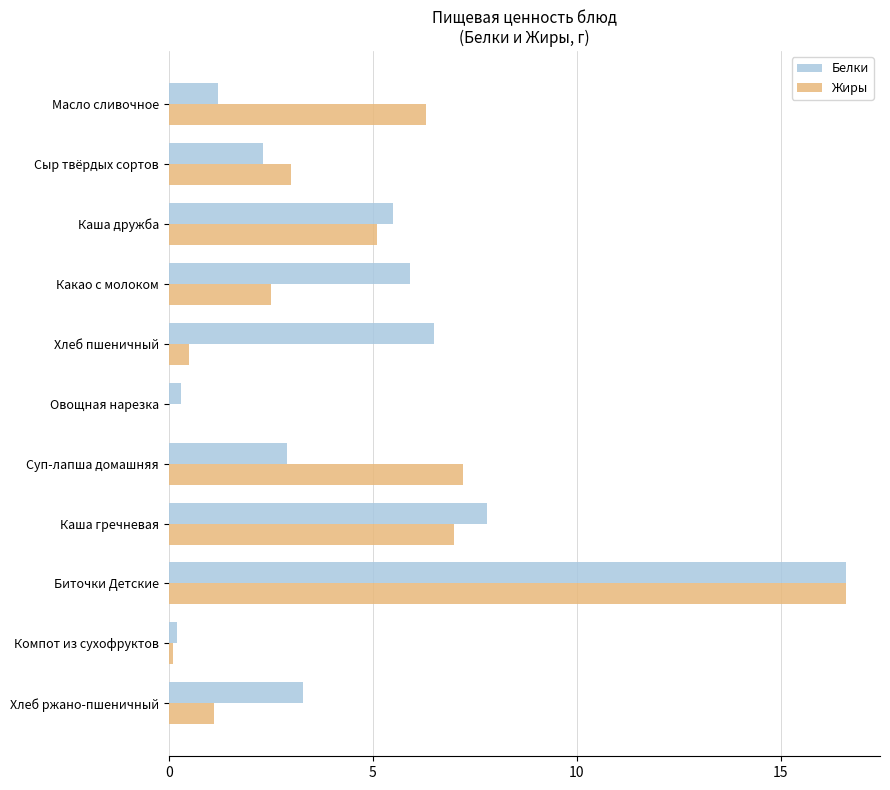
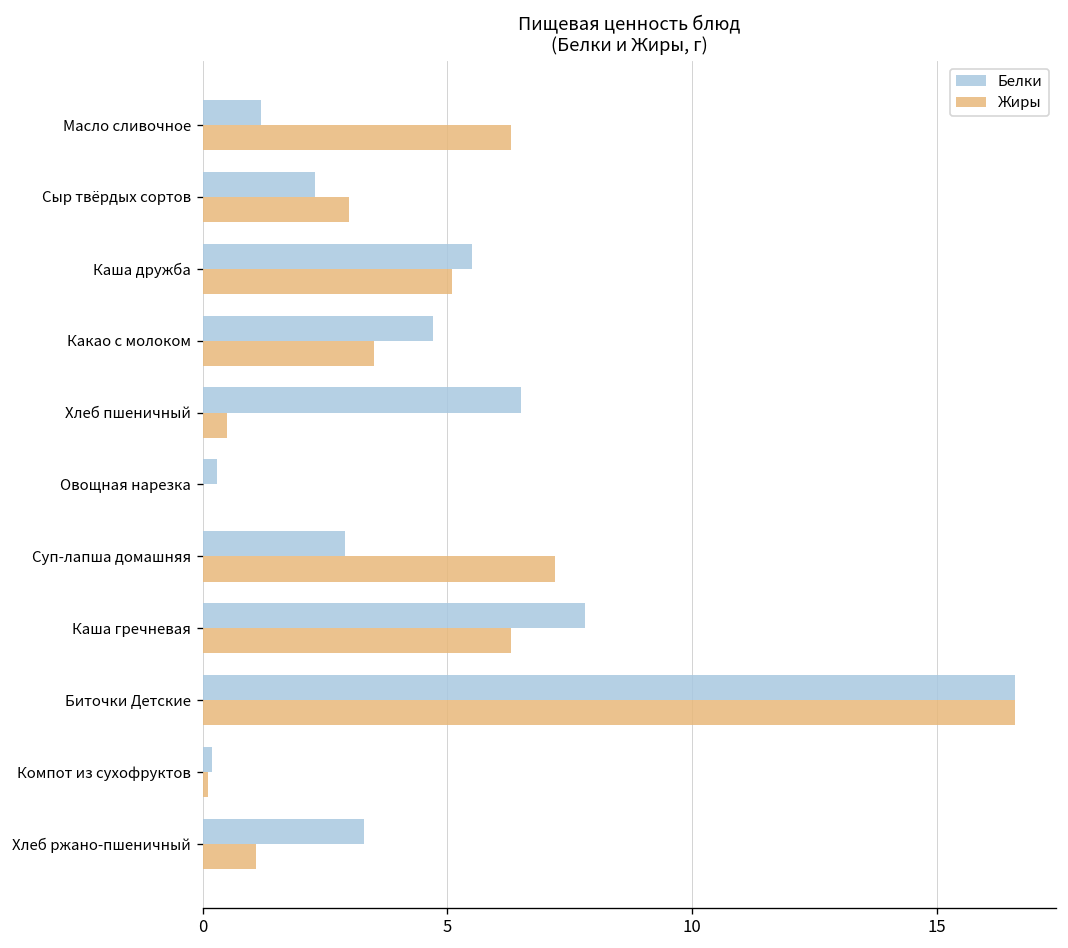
Белки, Какао с молоком: 5.9 -> 4.7
Жиры, Какао с молоком: 2.5 -> 3.5
Жиры, Каша гречневая: 7.0 -> 6.3
